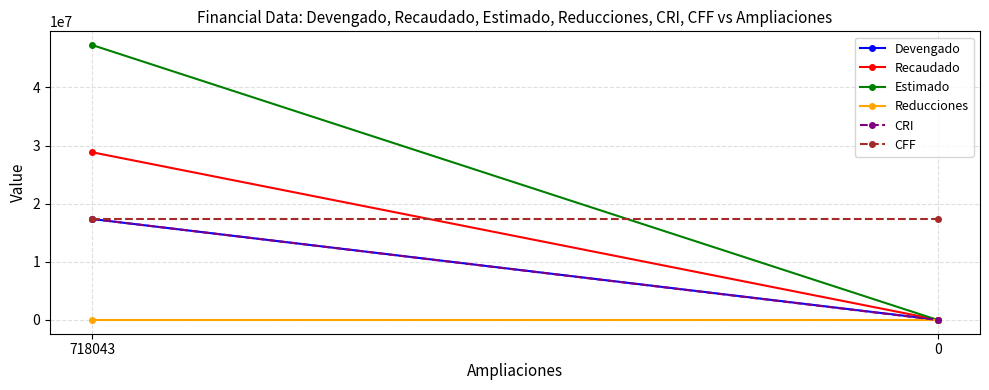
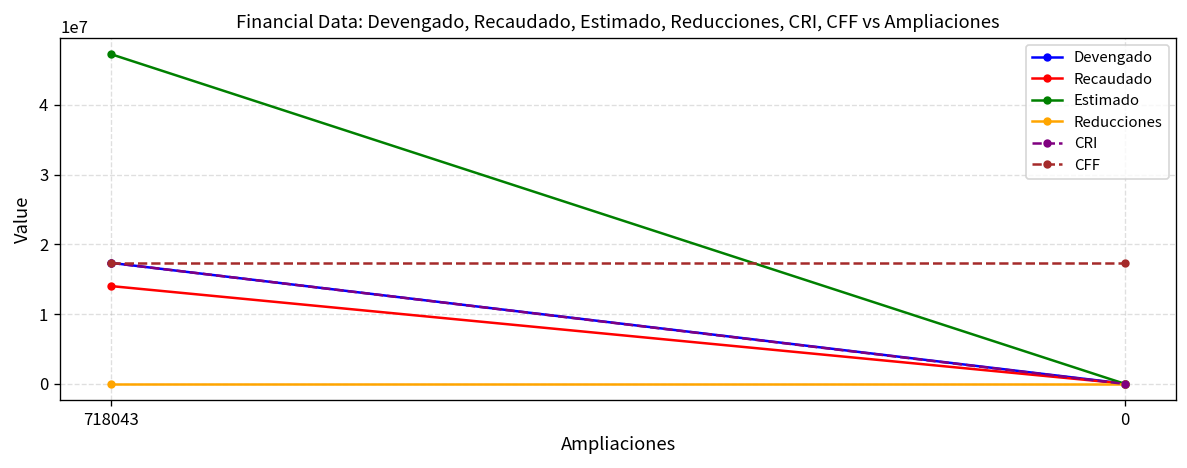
Recaudado, 718043: 29000000 -> 14000000
